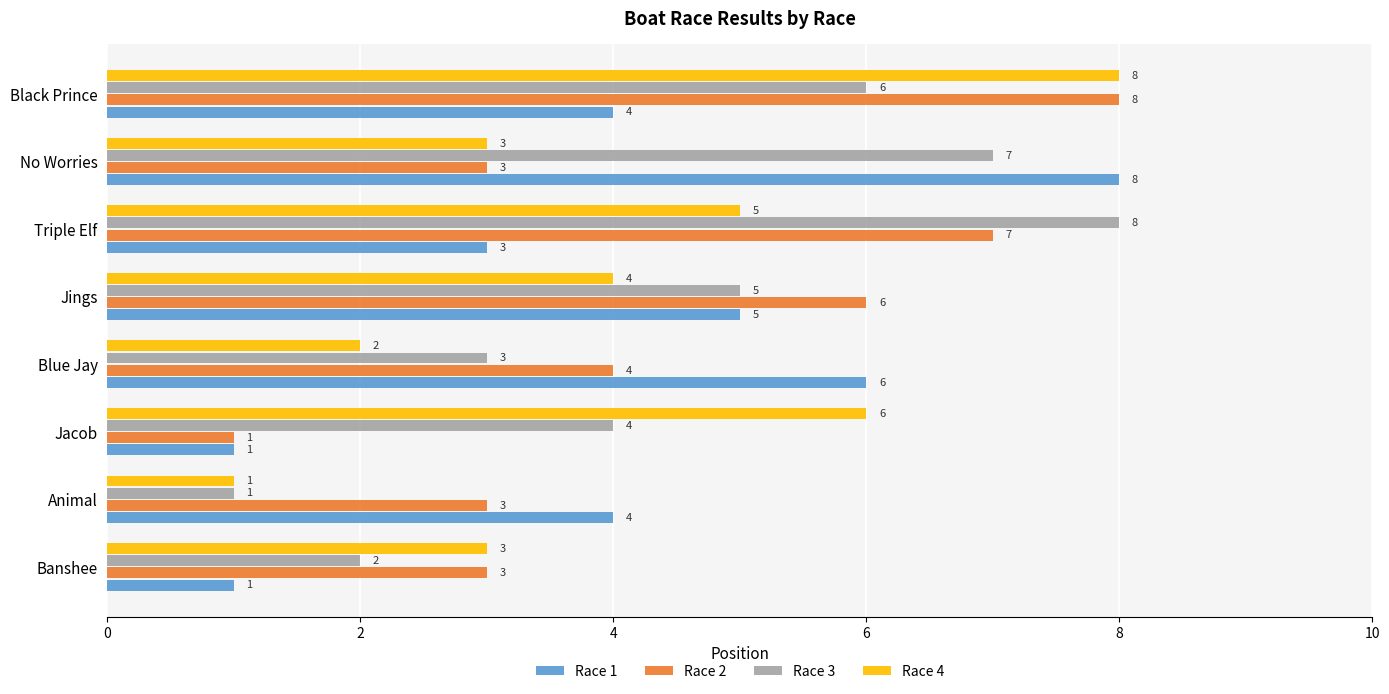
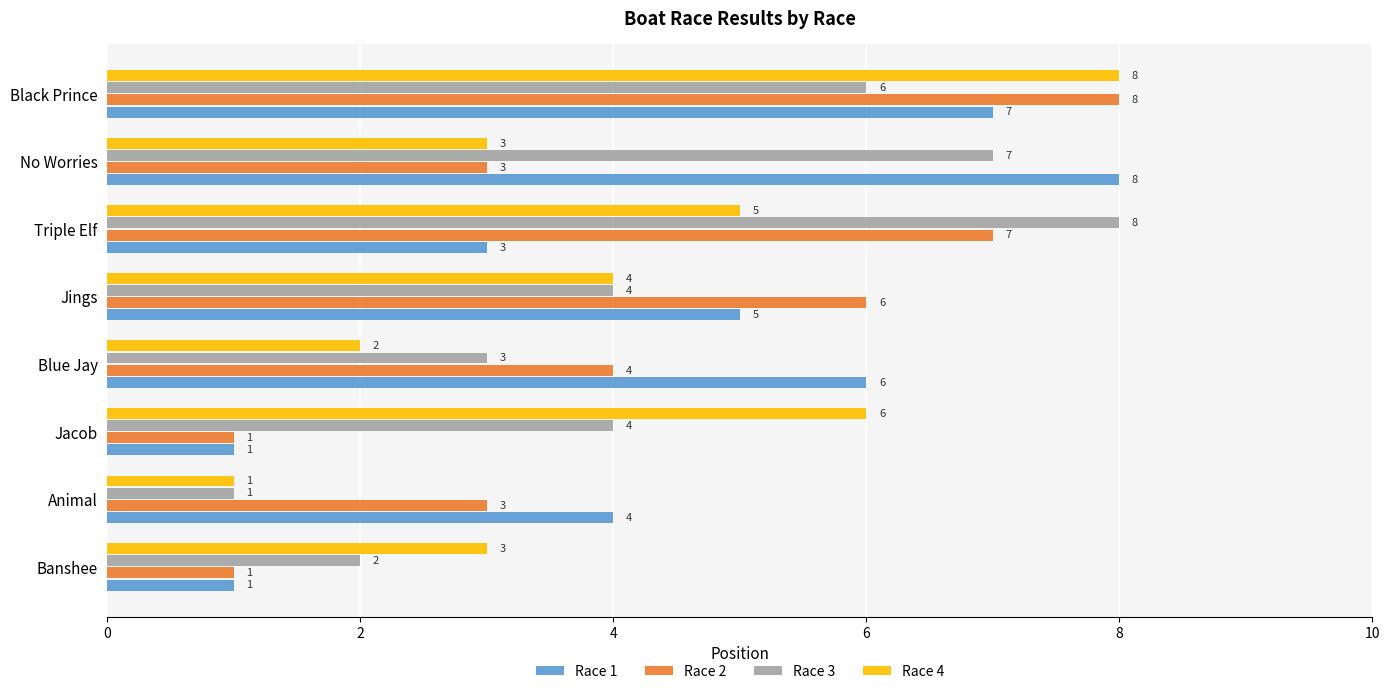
Race 1, Black Prince: 4 -> 7
Race 3, Jings: 5 -> 4
Race 2, Banshee: 3 -> 1
